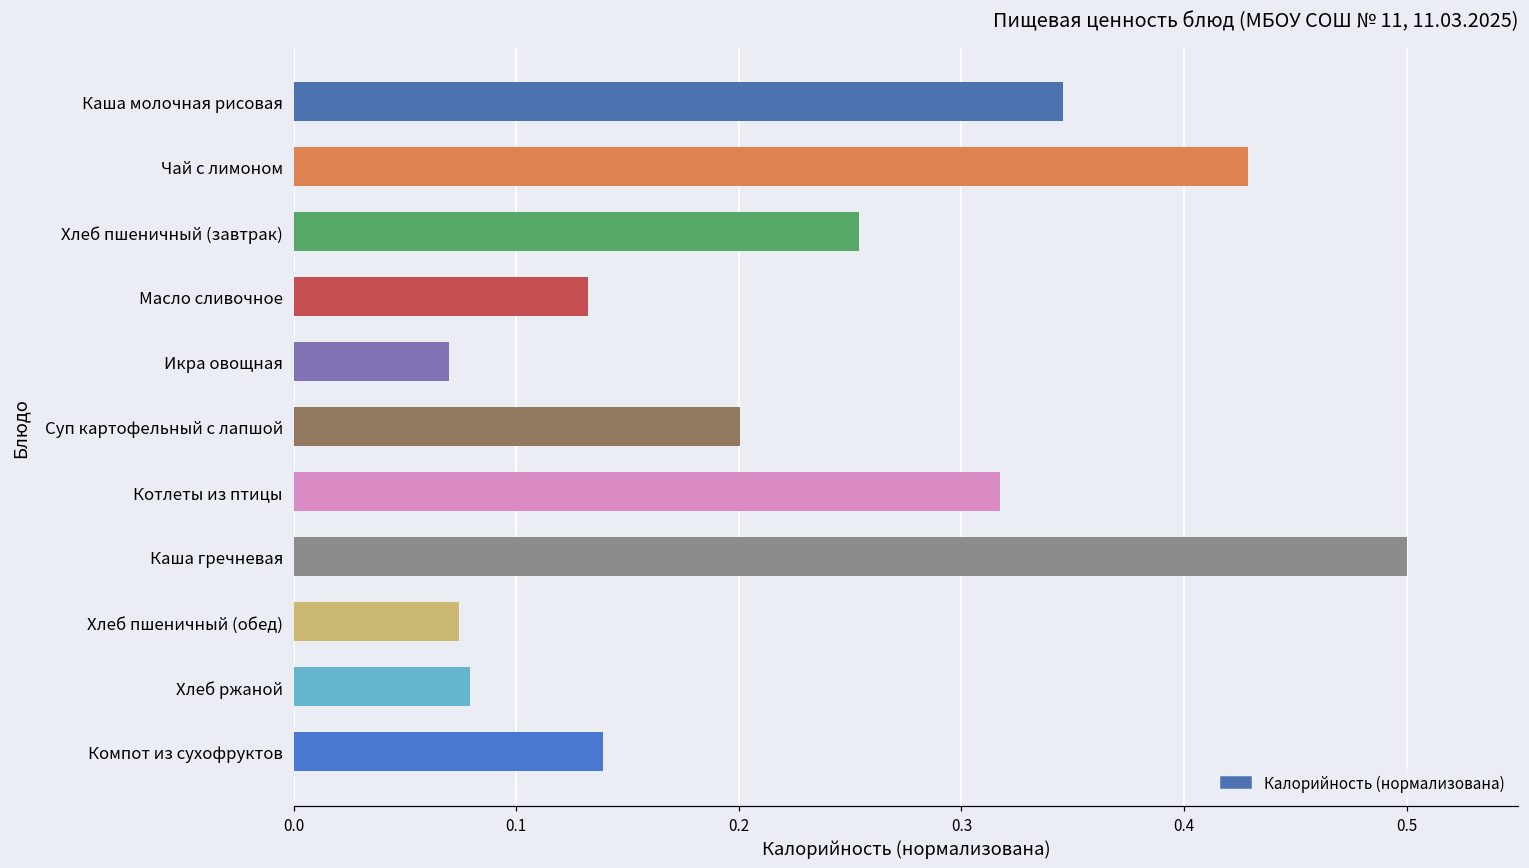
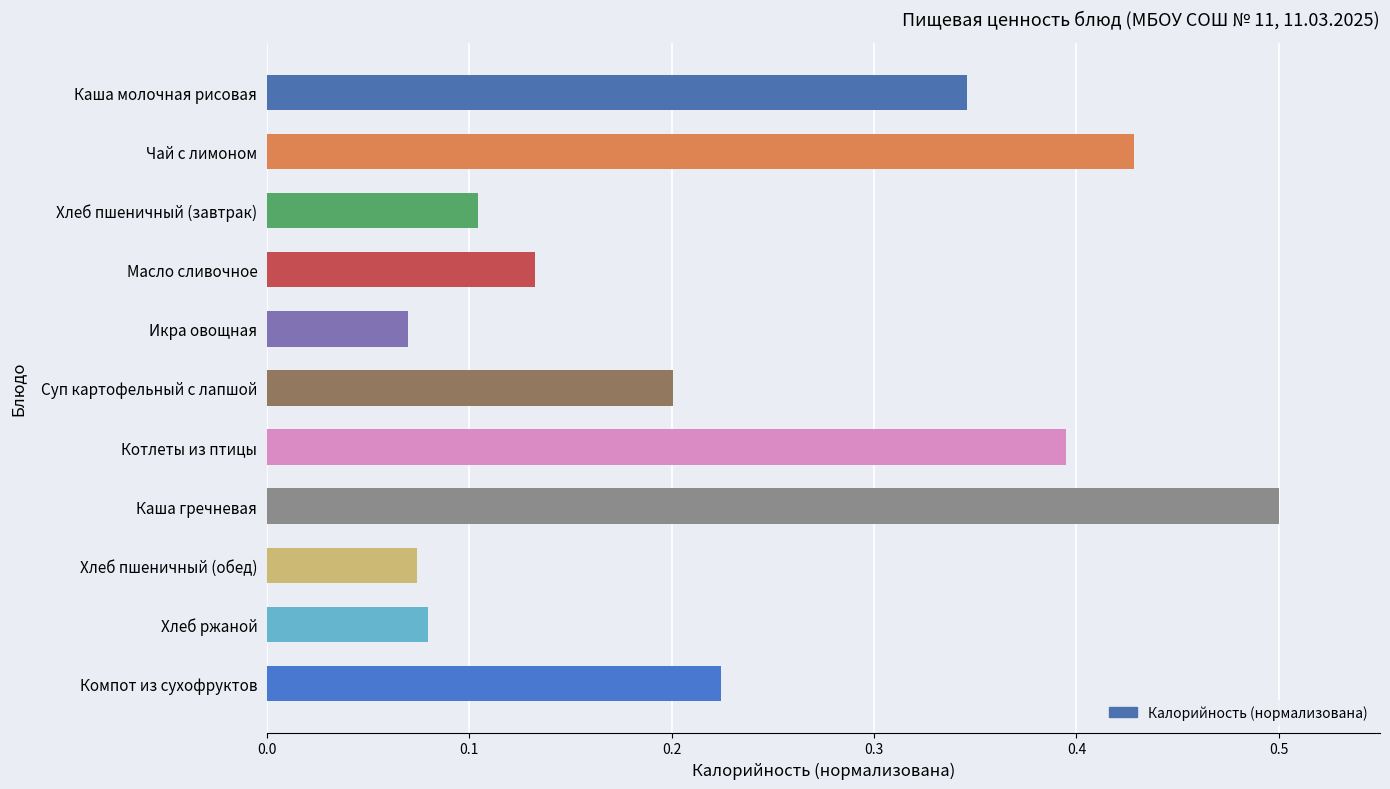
Хлеб пшеничный (завтрак): 0.254 -> 0.104
Котлеты из птицы: 0.317 -> 0.395
Компот из сухофруктов: 0.139 -> 0.224
